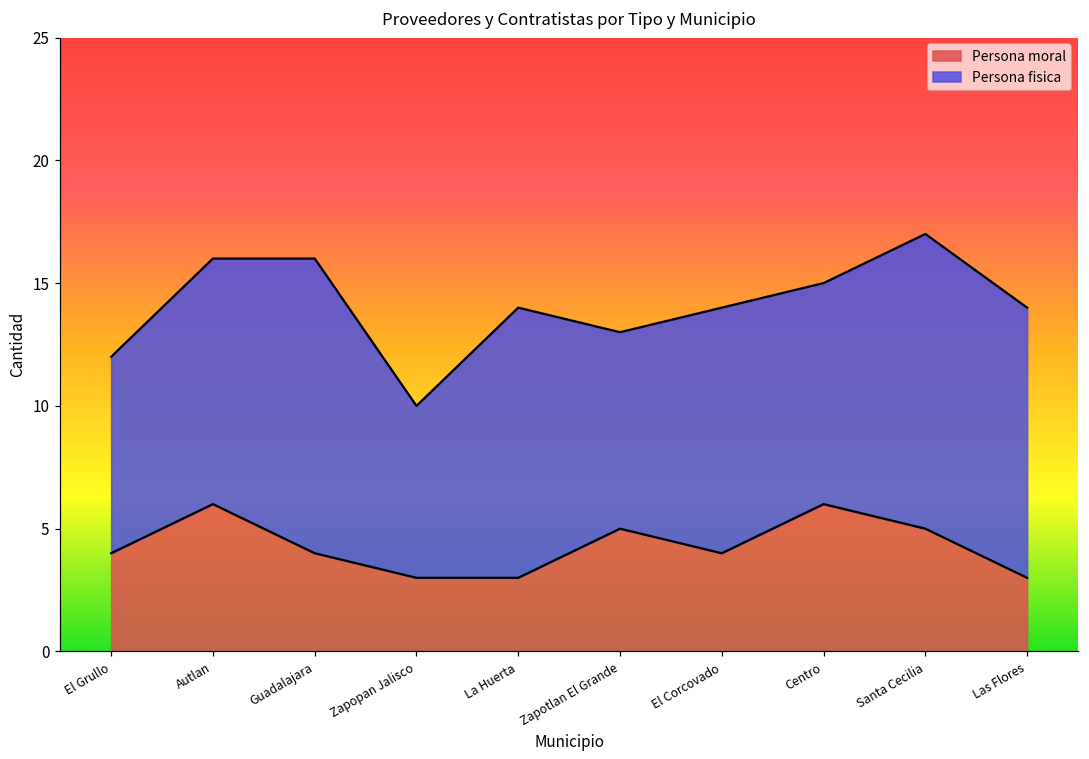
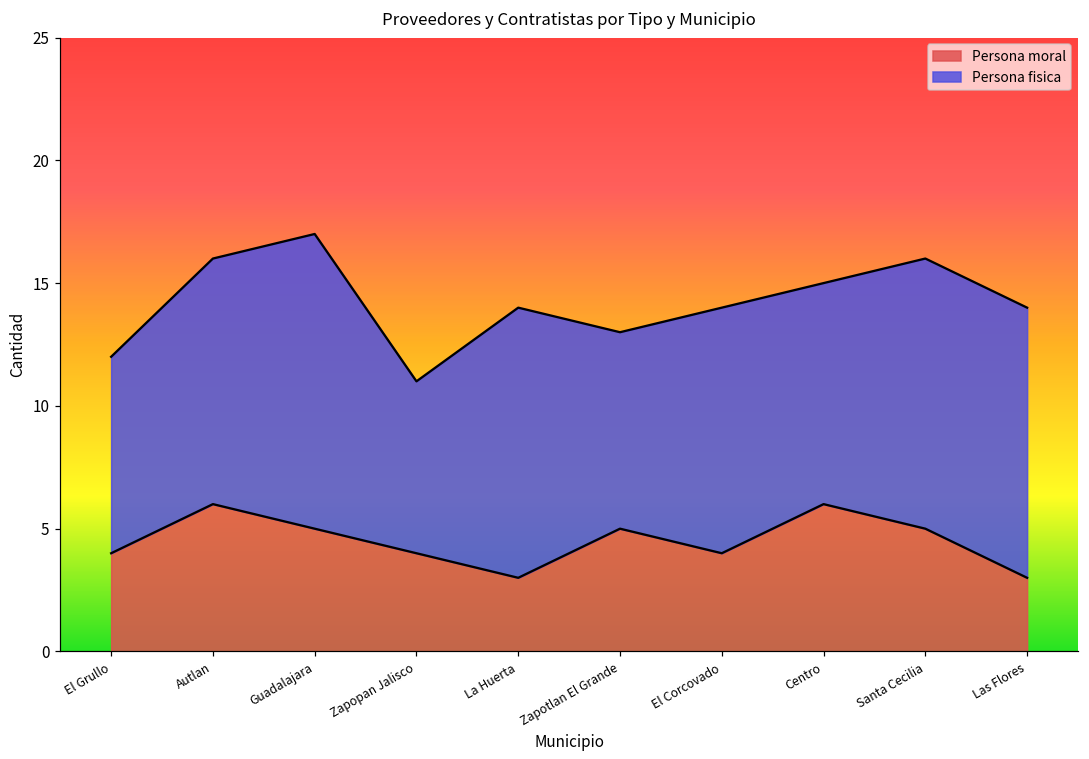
Persona moral, Guadalajara: 4 -> 5
Persona moral, Zapopan Jalisco: 3 -> 4
Persona fisica, Santa Cecilia: 12 -> 11
